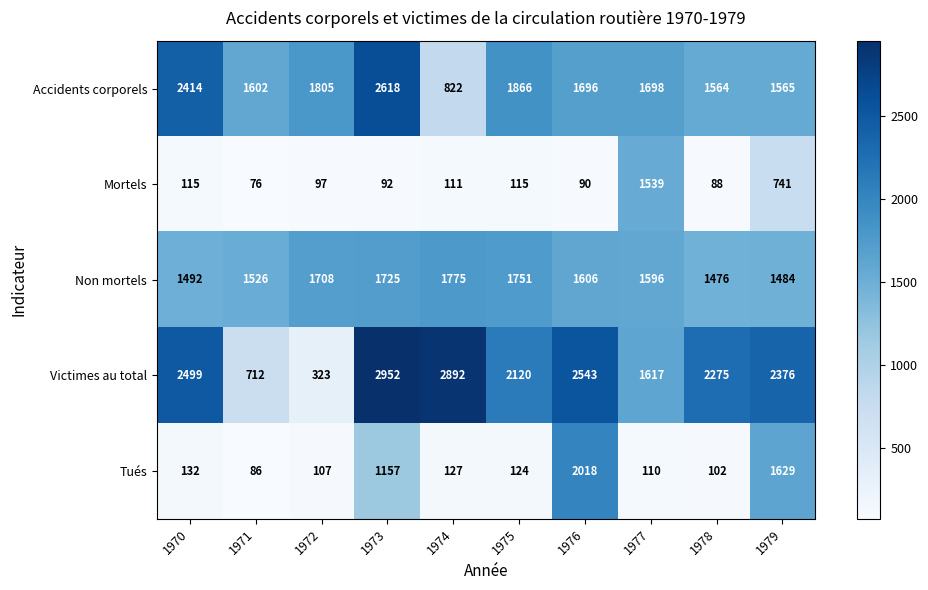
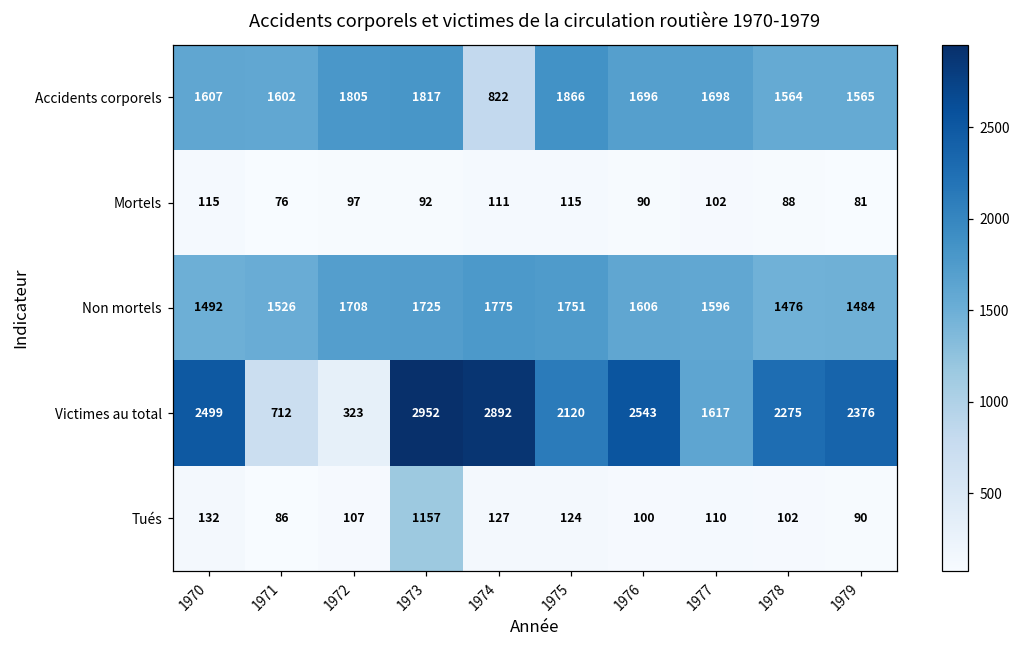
Accidents corporels, 1970: 2414 -> 1607
Accidents corporels, 1973: 2618 -> 1817
Mortels, 1977: 1539 -> 102
Mortels, 1979: 741 -> 81
Tués, 1976: 2018 -> 100
Tués, 1979: 1629 -> 90
